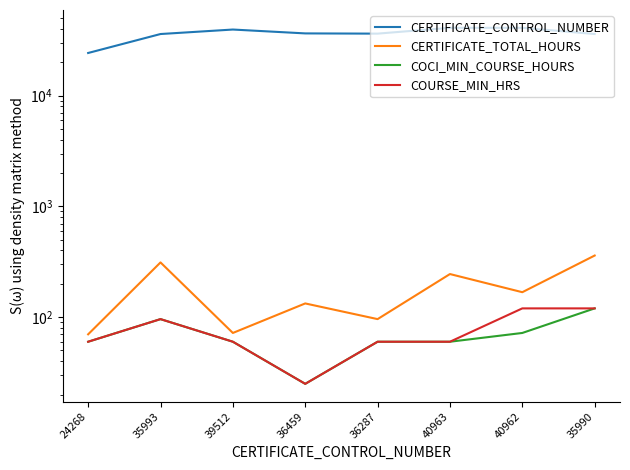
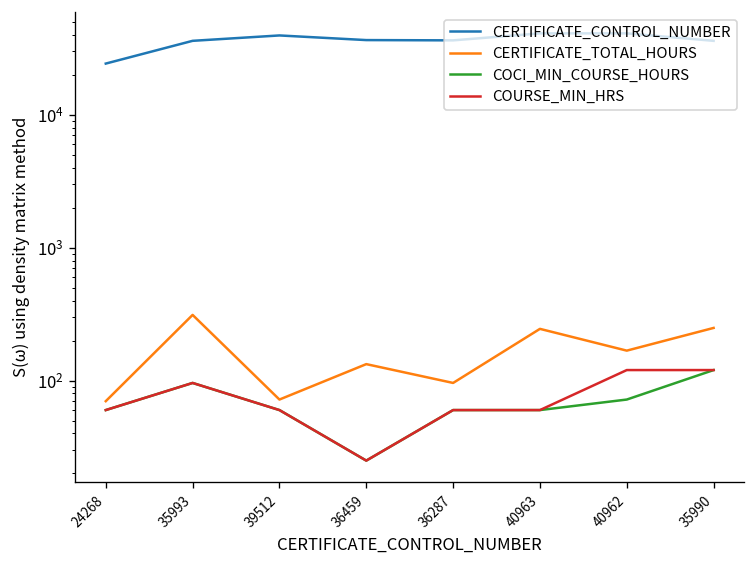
CERTIFICATE_TOTAL_HOURS, 35990: 360 -> 250
